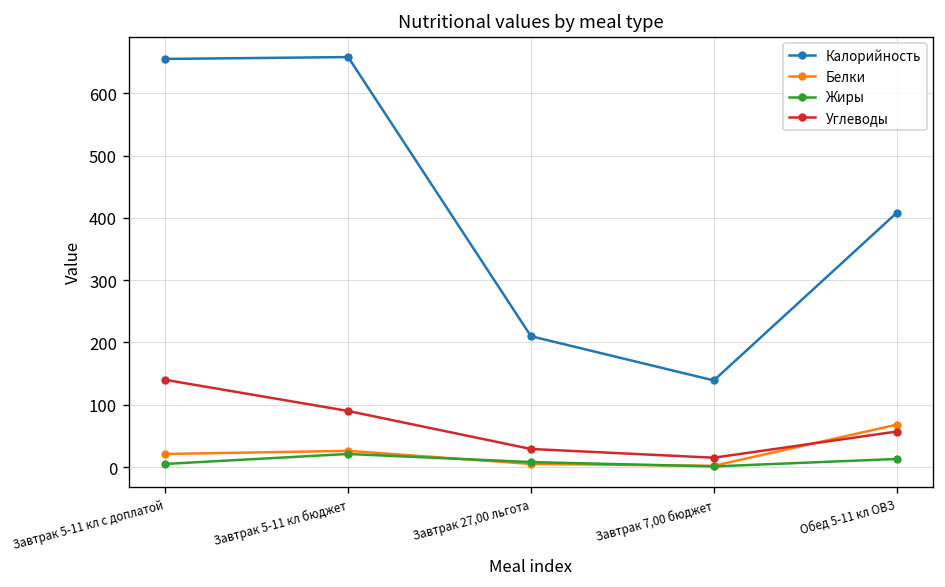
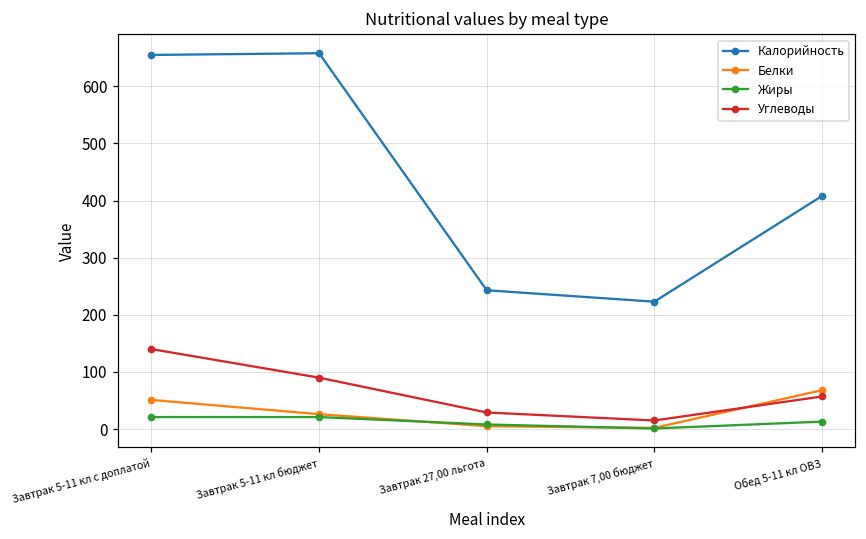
Белки, Завтрак 5-11 кл с доплатой: 20 -> 50
Жиры, Завтрак 5-11 кл с доплатой: 10 -> 20
Калорийность, Завтрак 27,00 льгота: 210 -> 240
Калорийность, Завтрак 7,00 бюджет: 140 -> 220
